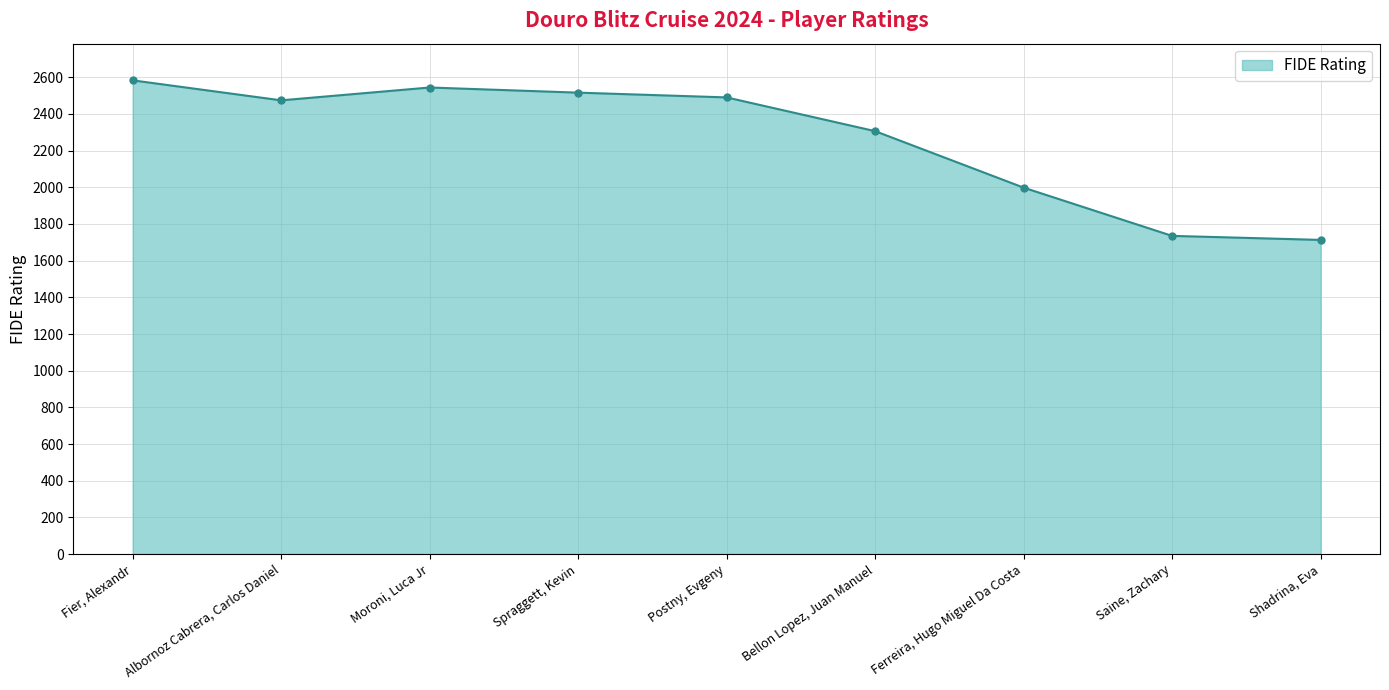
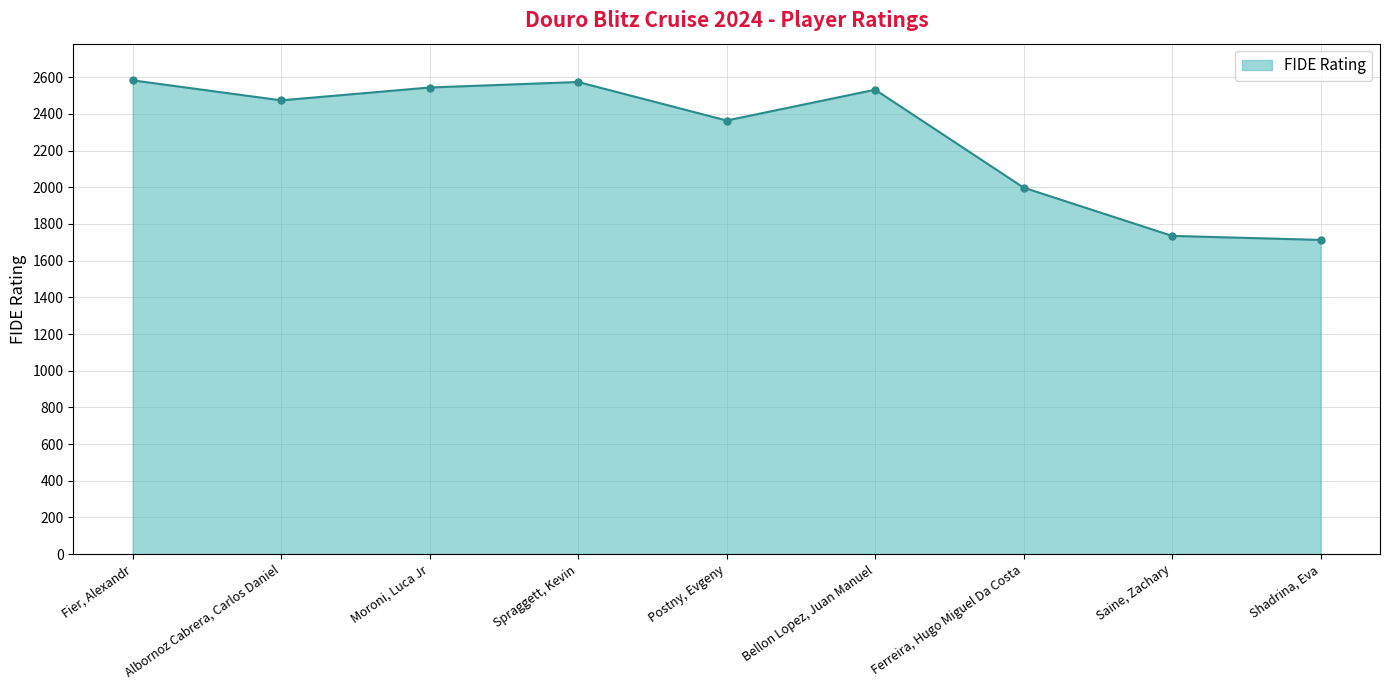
Spraggett, Kevin: 2520 -> 2570
Postny, Evgeny: 2490 -> 2360
Bellon Lopez, Juan Manuel: 2310 -> 2530
